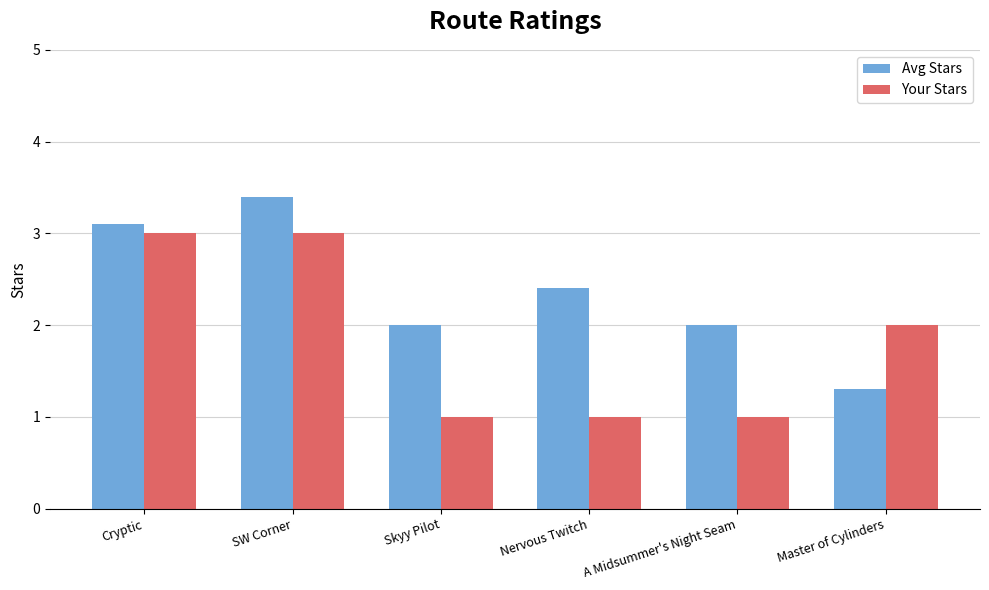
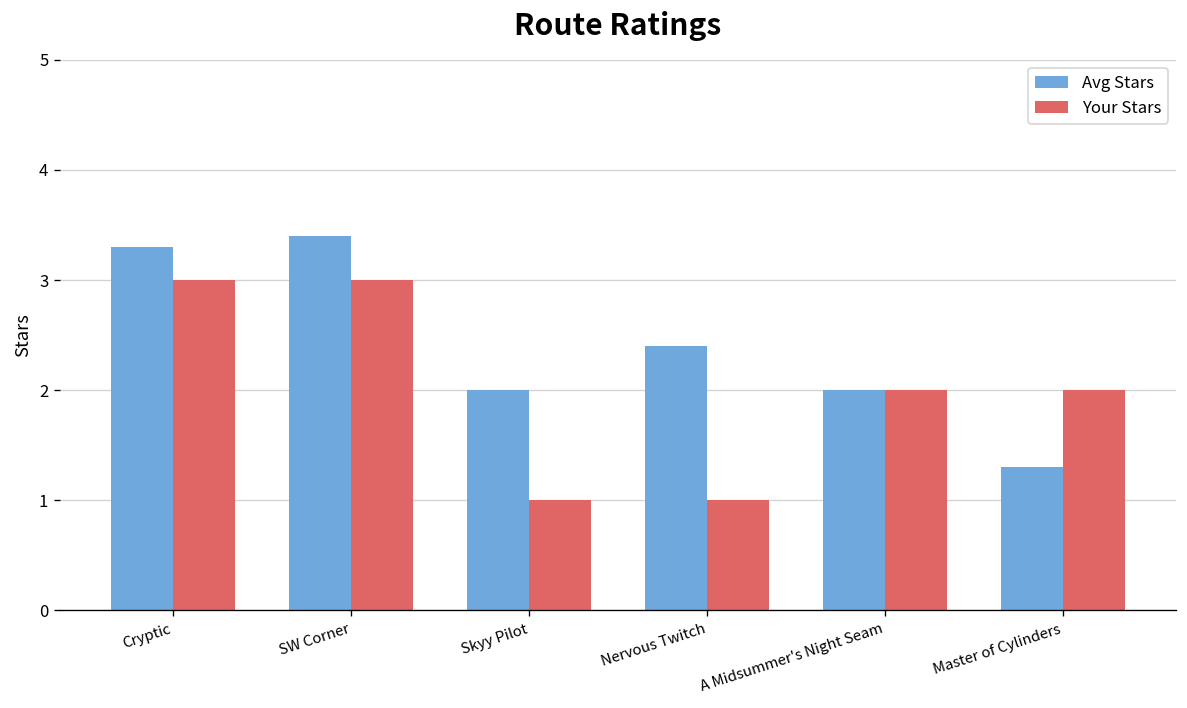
Avg Stars, Cryptic: 3.1 -> 3.3
Your Stars, A Midsummer's Night Seam: 1 -> 2
